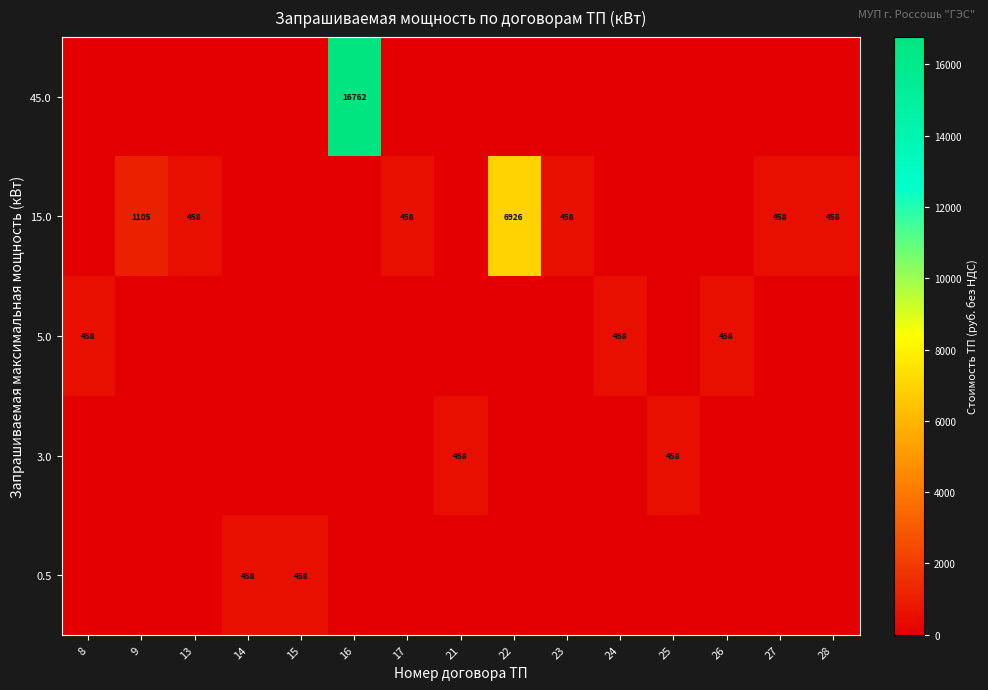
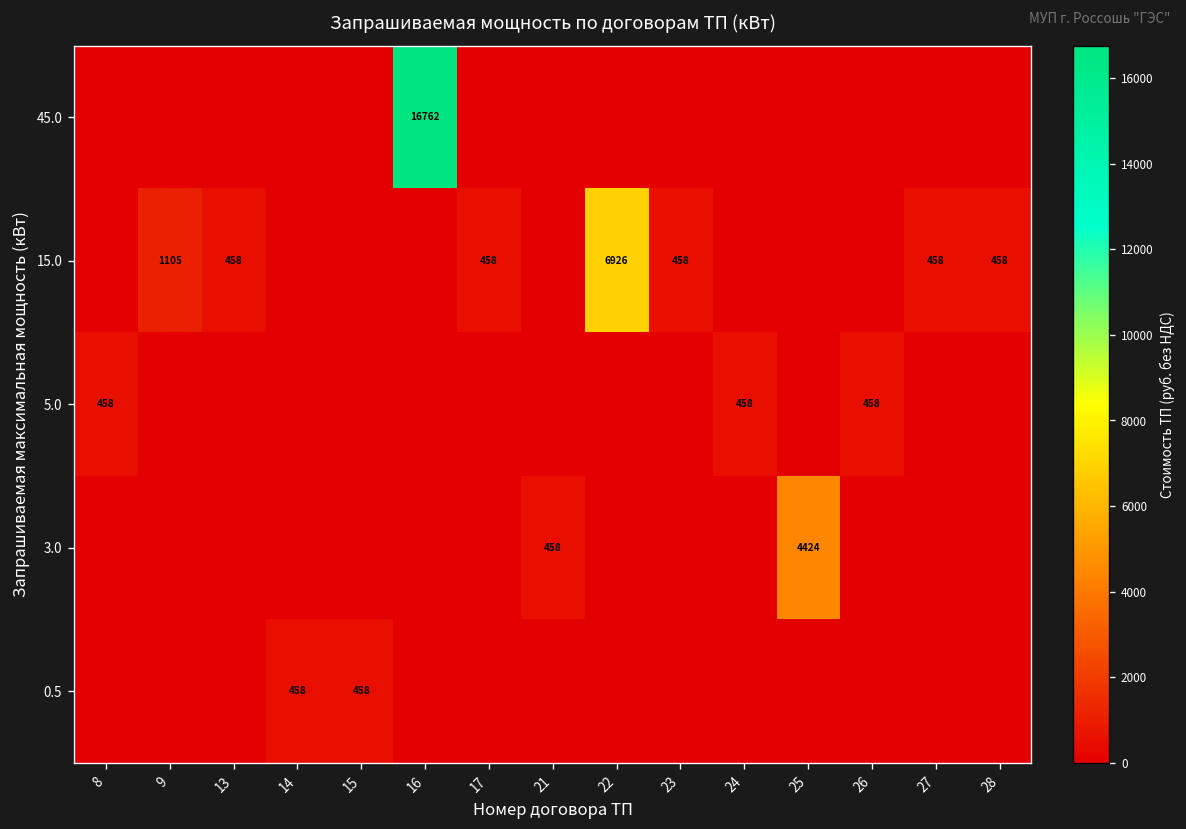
3.0, 25: 458 -> 4424
